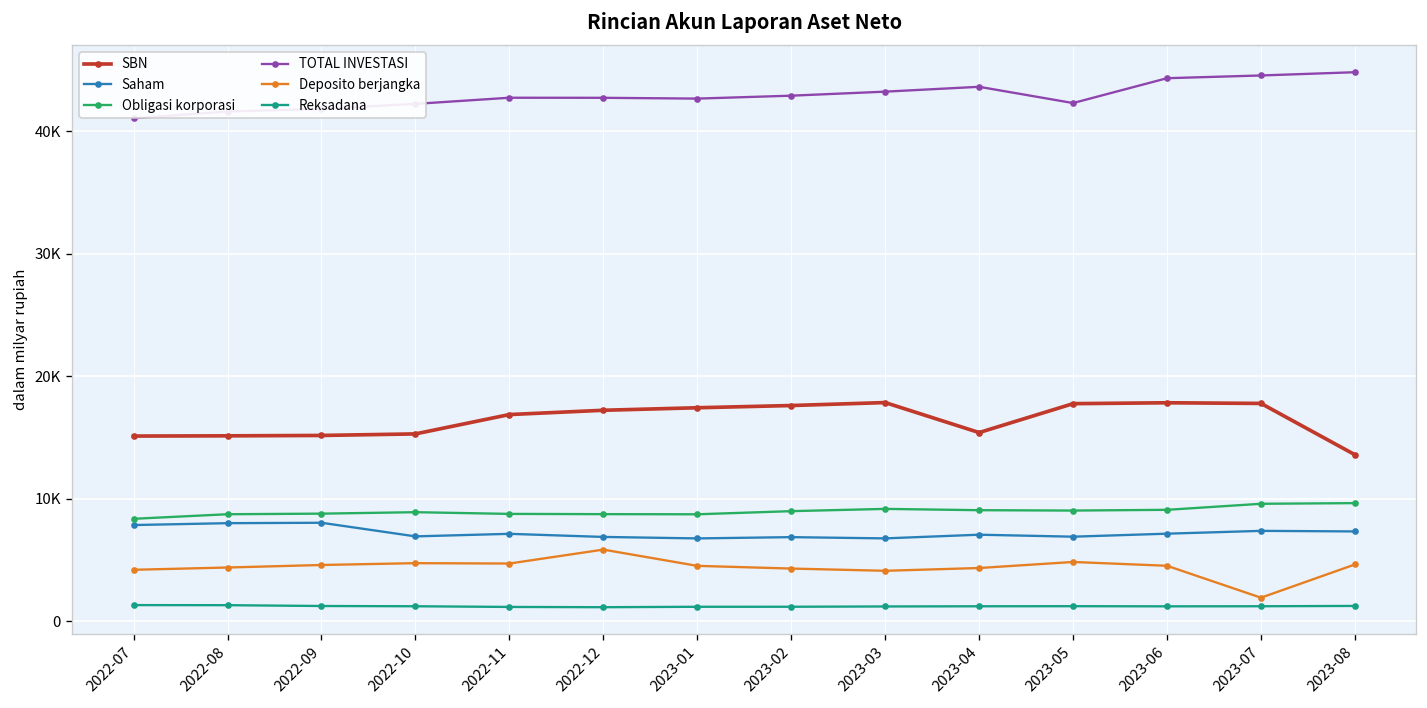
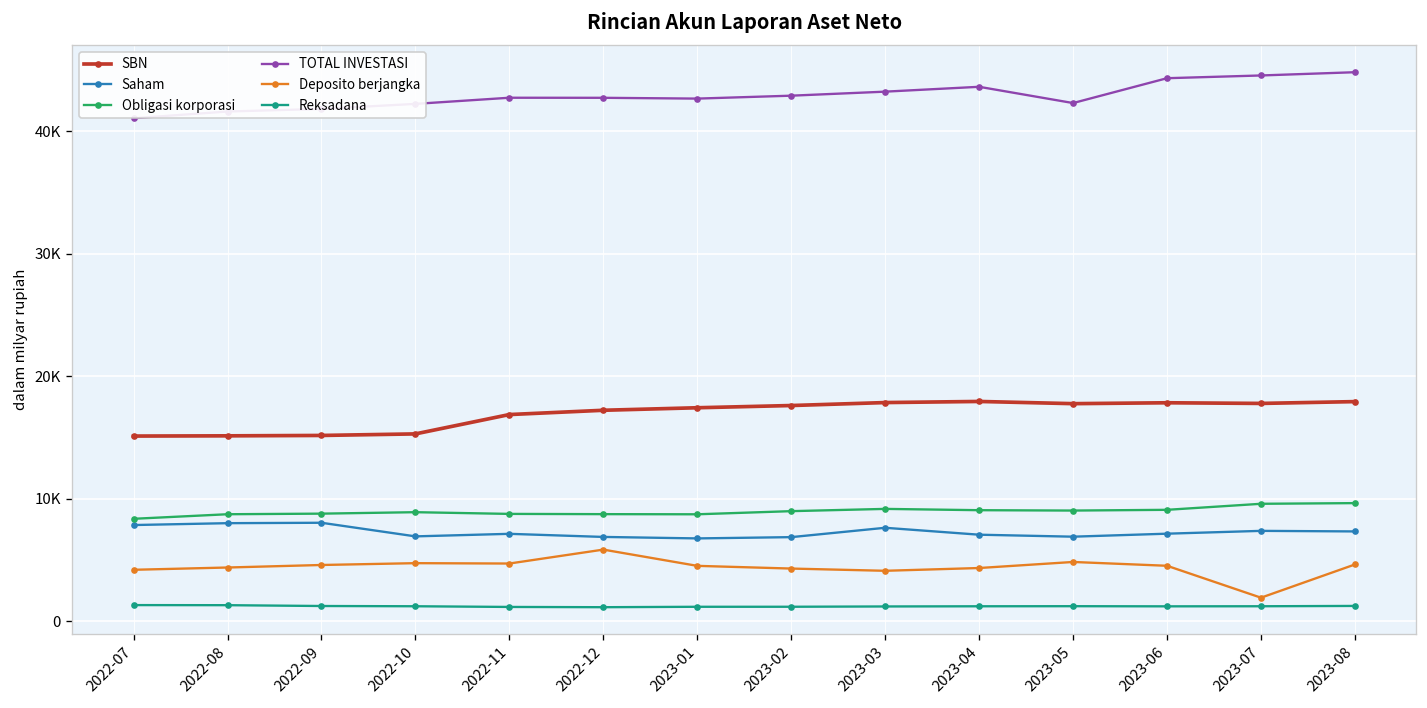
Saham, 2023-03: 6800 -> 7600
SBN, 2023-04: 15400 -> 17900
SBN, 2023-08: 13600 -> 17900
